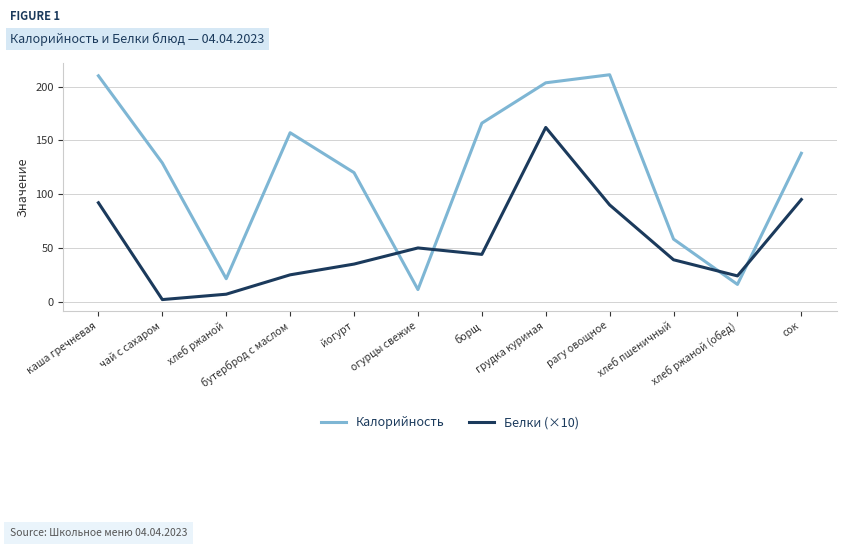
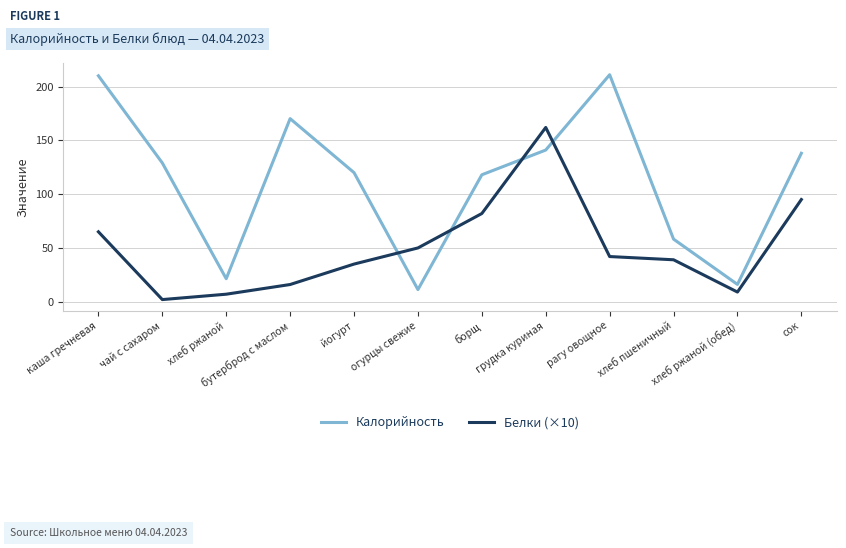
Белки (×10), каша гречневая: 92 -> 65
Калорийность, бутерброд с маслом: 157 -> 170
Белки (×10), бутерброд с маслом: 25 -> 16
Калорийность, борщ: 166 -> 118
Белки (×10), борщ: 44 -> 82
Калорийность, грудка куриная: 204 -> 141
Белки (×10), рагу овощное: 90 -> 42
Белки (×10), хлеб ржаной (обед): 24 -> 9
